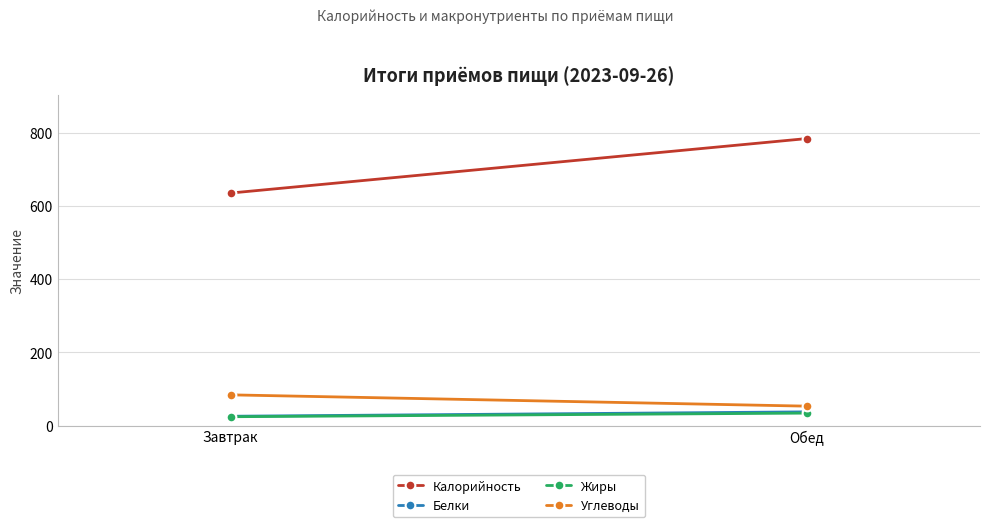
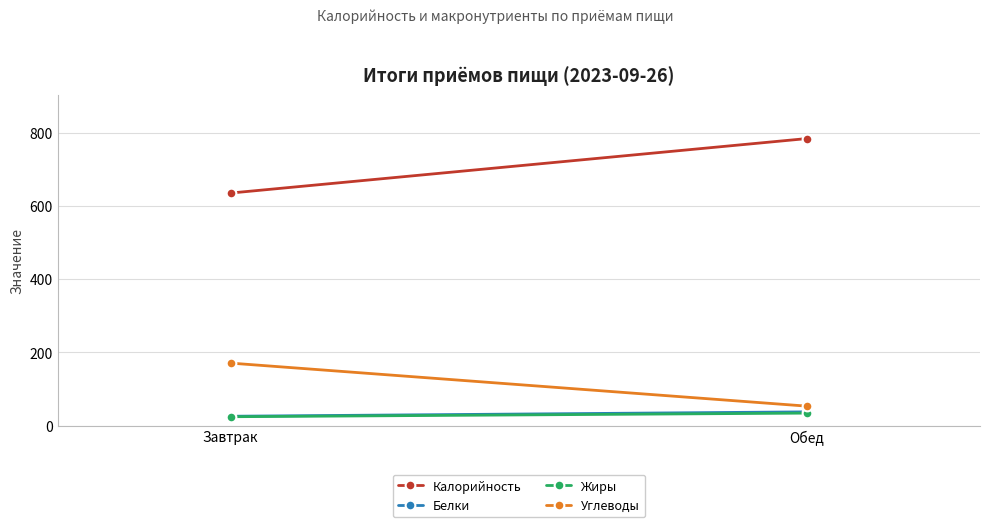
Углеводы, Завтрак: 80 -> 170
